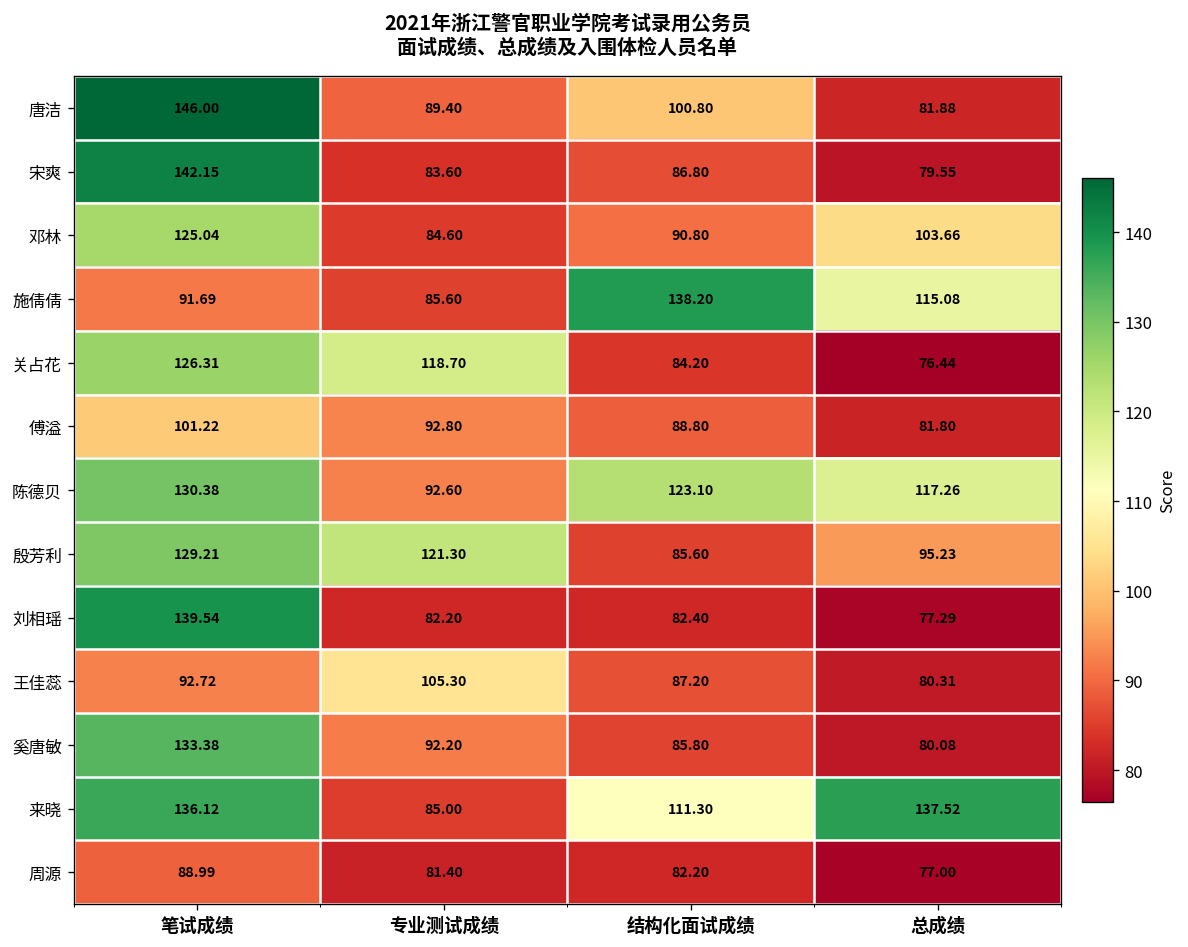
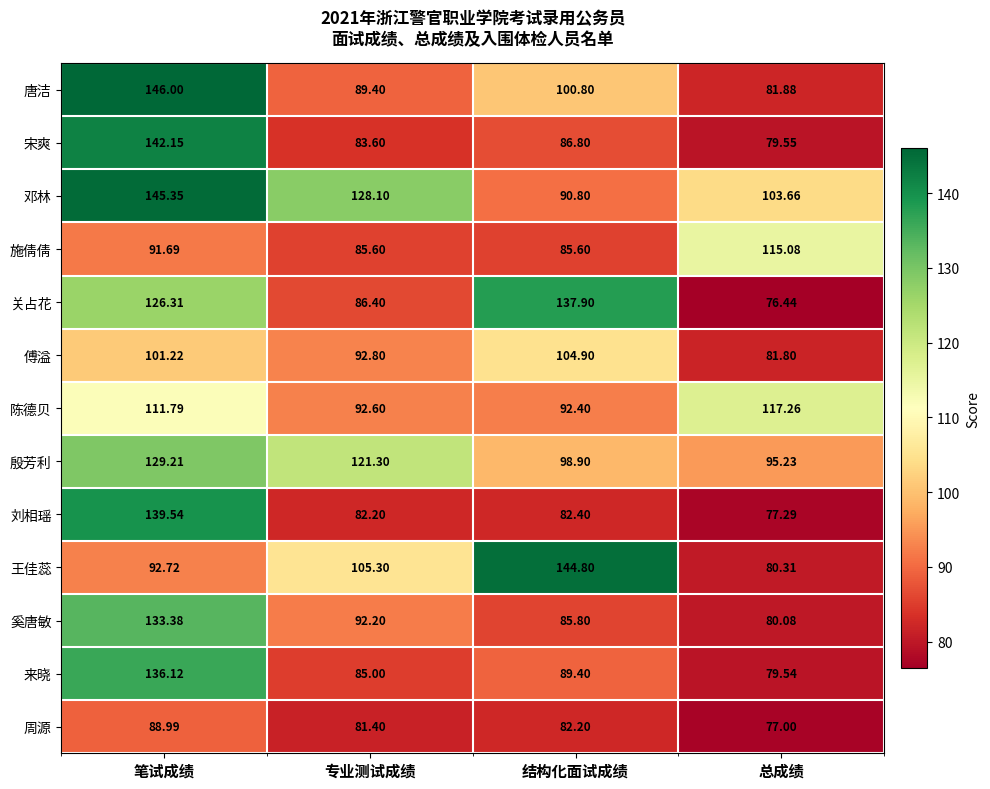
邓林, 笔试成绩: 125.04 -> 145.35
邓林, 专业测试成绩: 84.60 -> 128.10
施倩倩, 结构化面试成绩: 138.20 -> 85.60
关占花, 专业测试成绩: 118.70 -> 86.40
关占花, 结构化面试成绩: 84.20 -> 137.90
傅溢, 结构化面试成绩: 88.80 -> 104.90
陈德贝, 笔试成绩: 130.38 -> 111.79
陈德贝, 结构化面试成绩: 123.10 -> 92.40
殷芳利, 结构化面试成绩: 85.60 -> 98.90
王佳蕊, 结构化面试成绩: 87.20 -> 144.80
来晓, 结构化面试成绩: 111.30 -> 89.40
来晓, 总成绩: 137.52 -> 79.54
